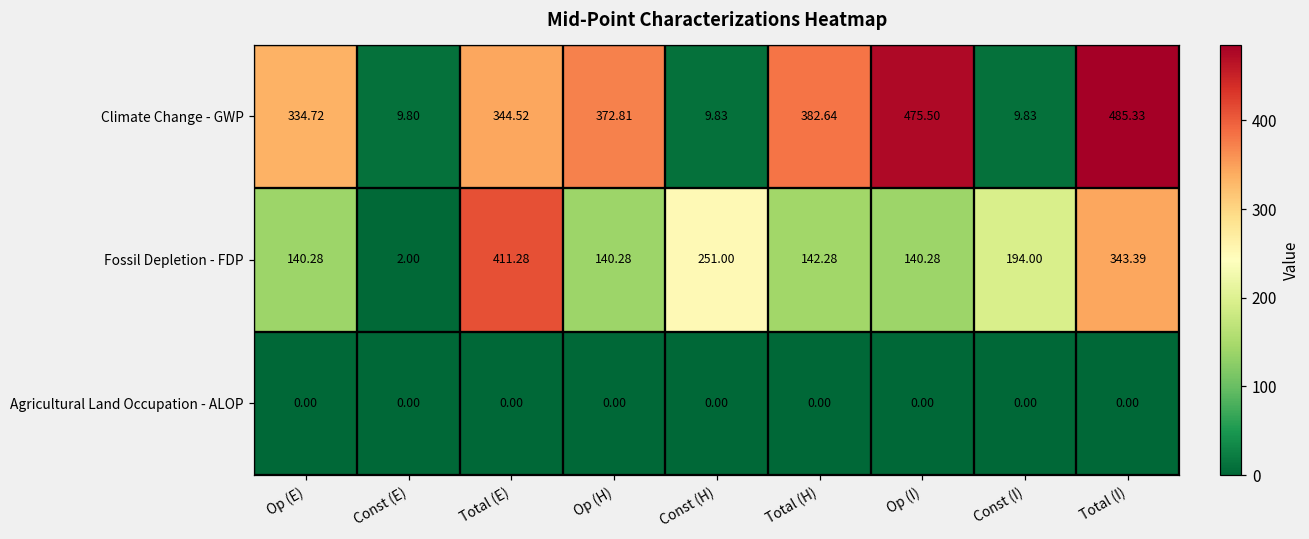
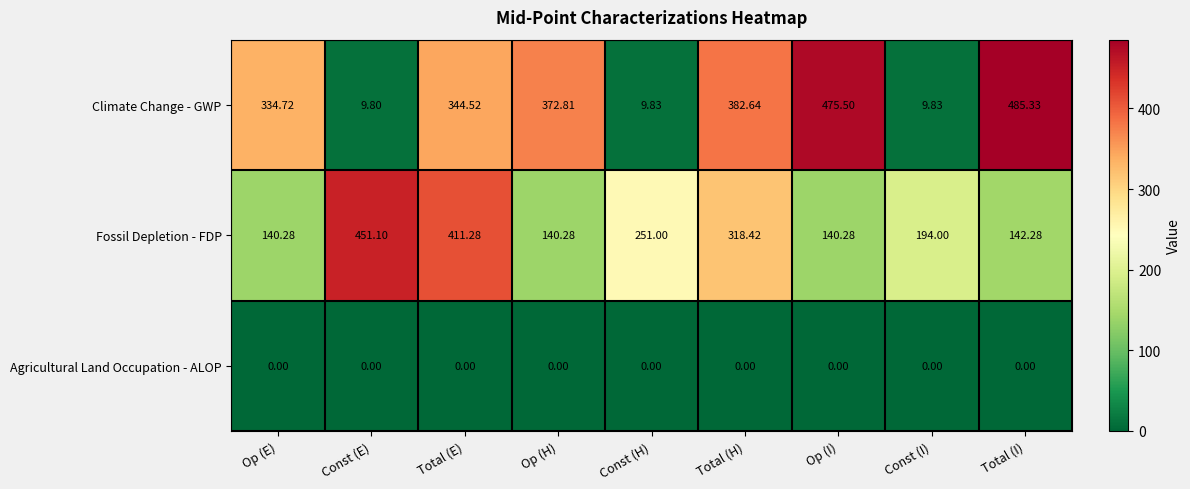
Fossil Depletion - FDP, Const (E): 2.00 -> 451.10
Fossil Depletion - FDP, Total (H): 142.28 -> 318.42
Fossil Depletion - FDP, Total (I): 343.39 -> 142.28
